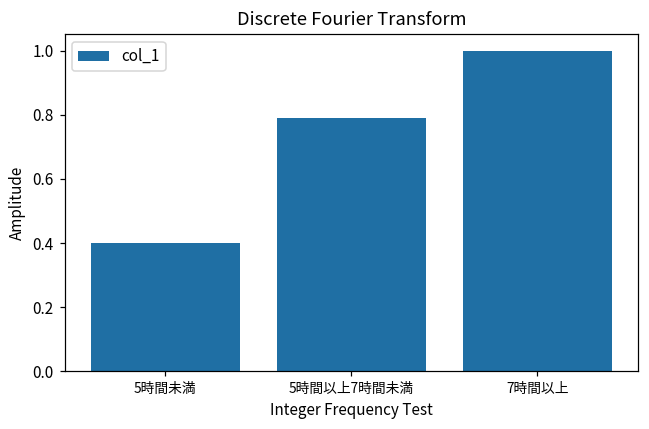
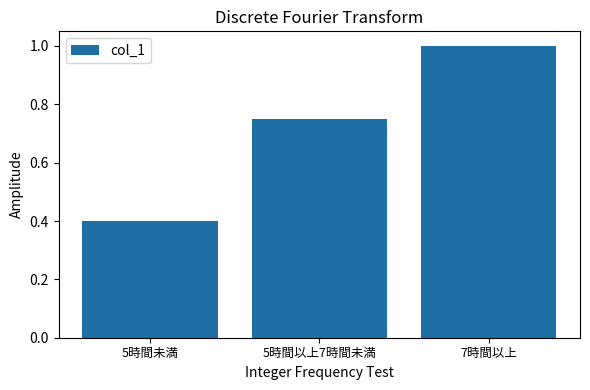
5時間以上7時間未満: 0.79 -> 0.75
